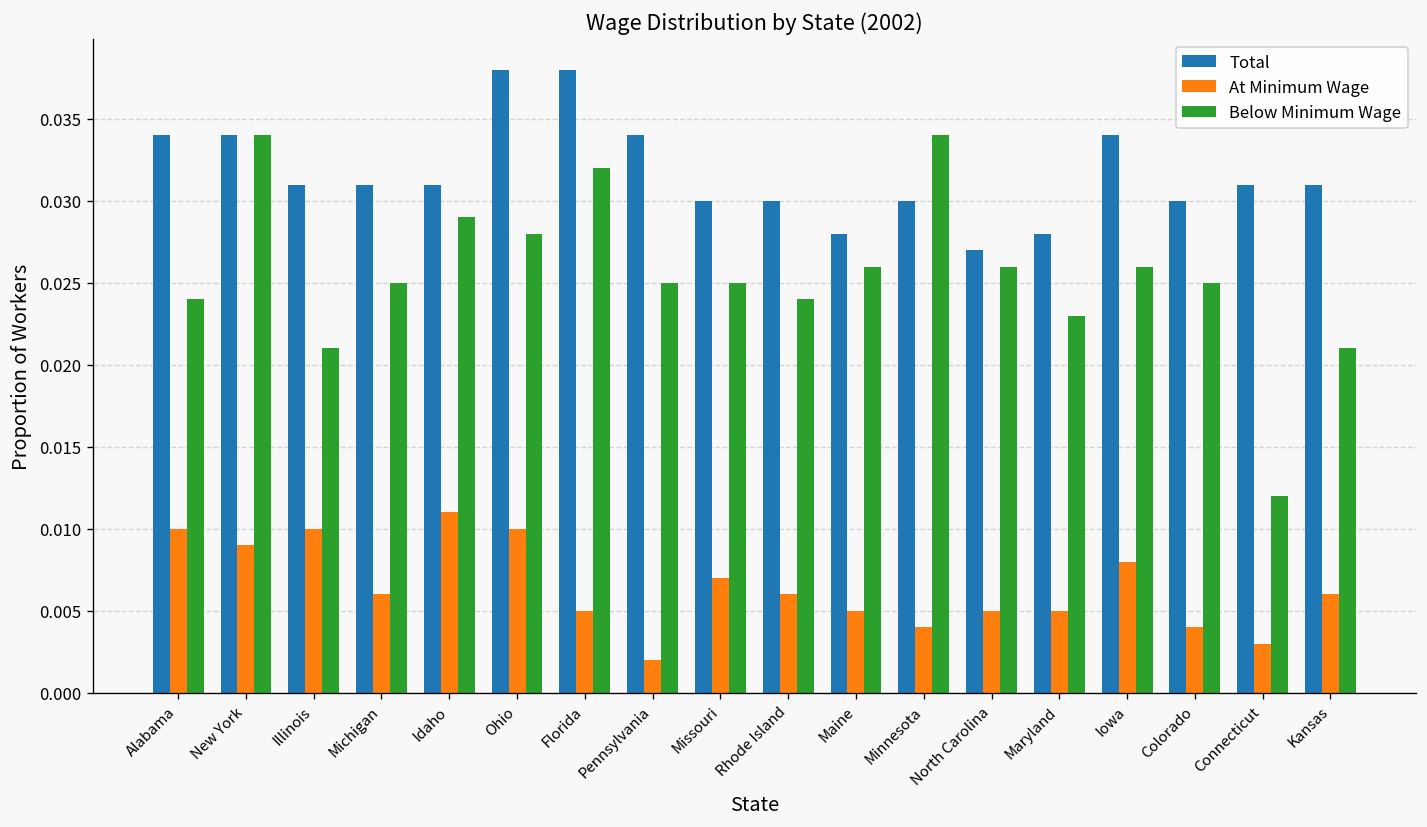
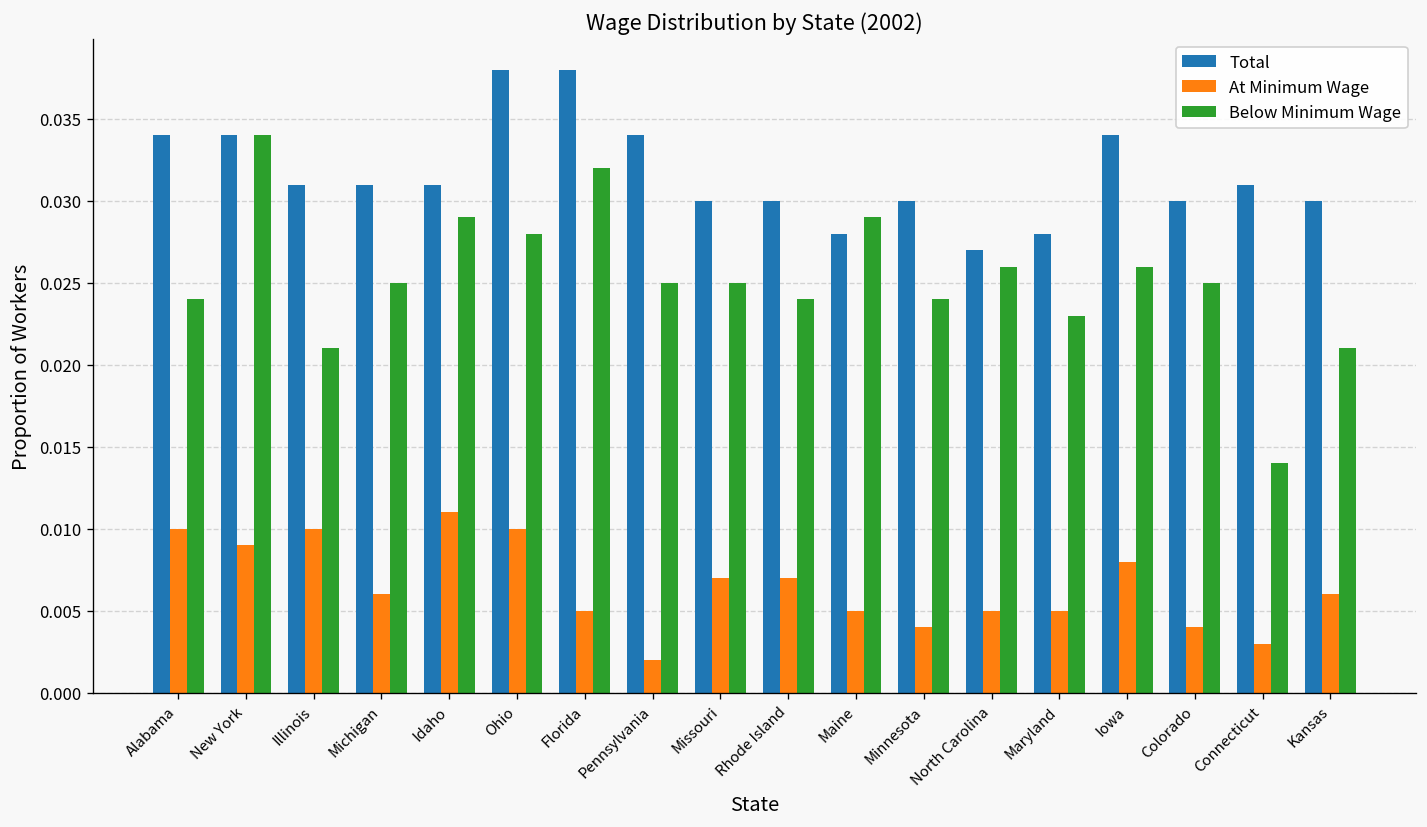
At Minimum Wage, Rhode Island: 0.006 -> 0.007
Below Minimum Wage, Maine: 0.026 -> 0.029
Below Minimum Wage, Minnesota: 0.034 -> 0.024
Below Minimum Wage, Connecticut: 0.012 -> 0.014
Total, Kansas: 0.031 -> 0.030
